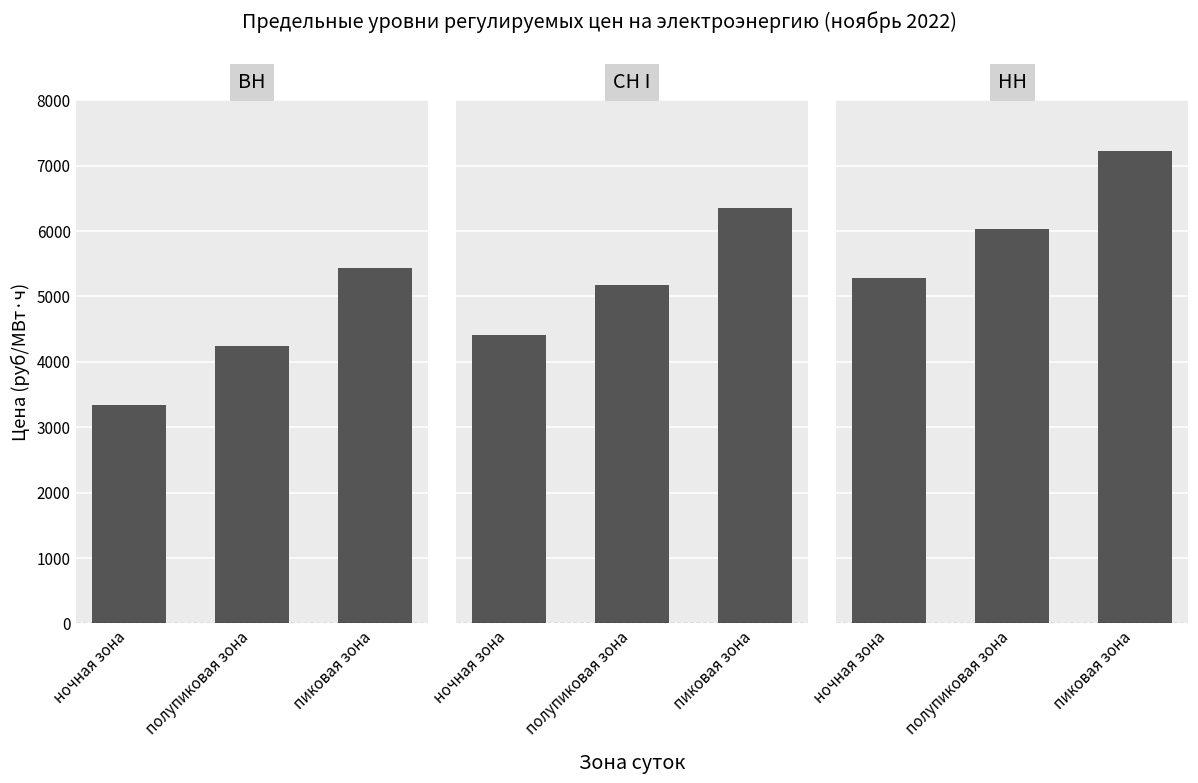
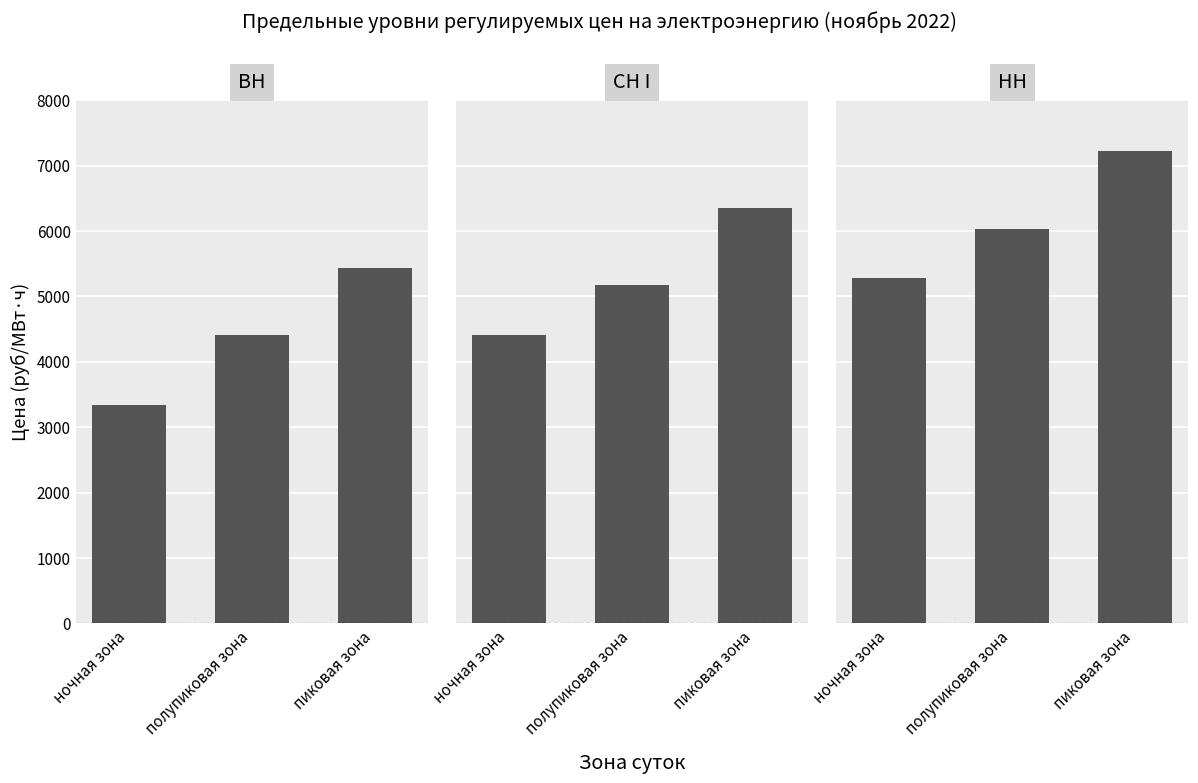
ВН, полупиковая зона: 4200 -> 4400
